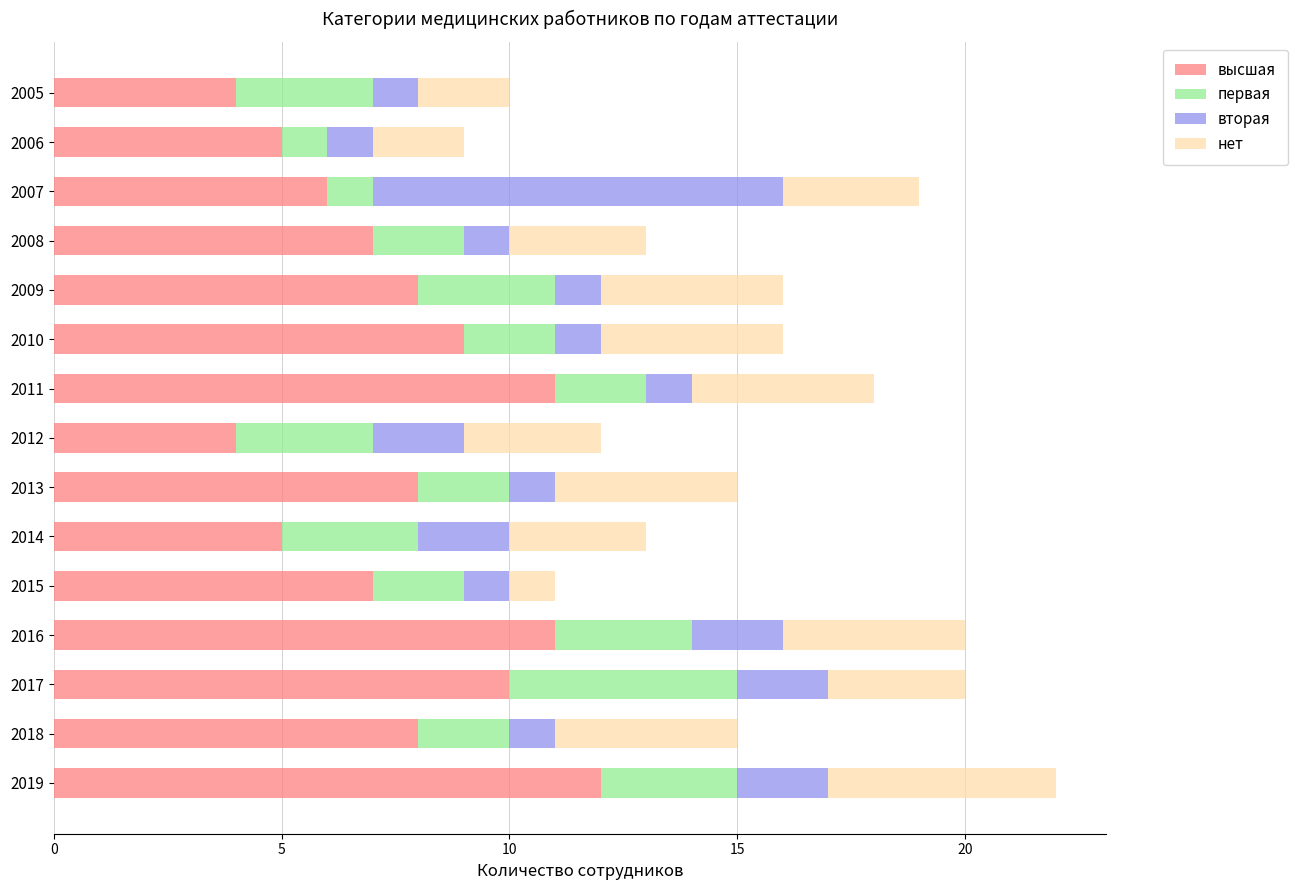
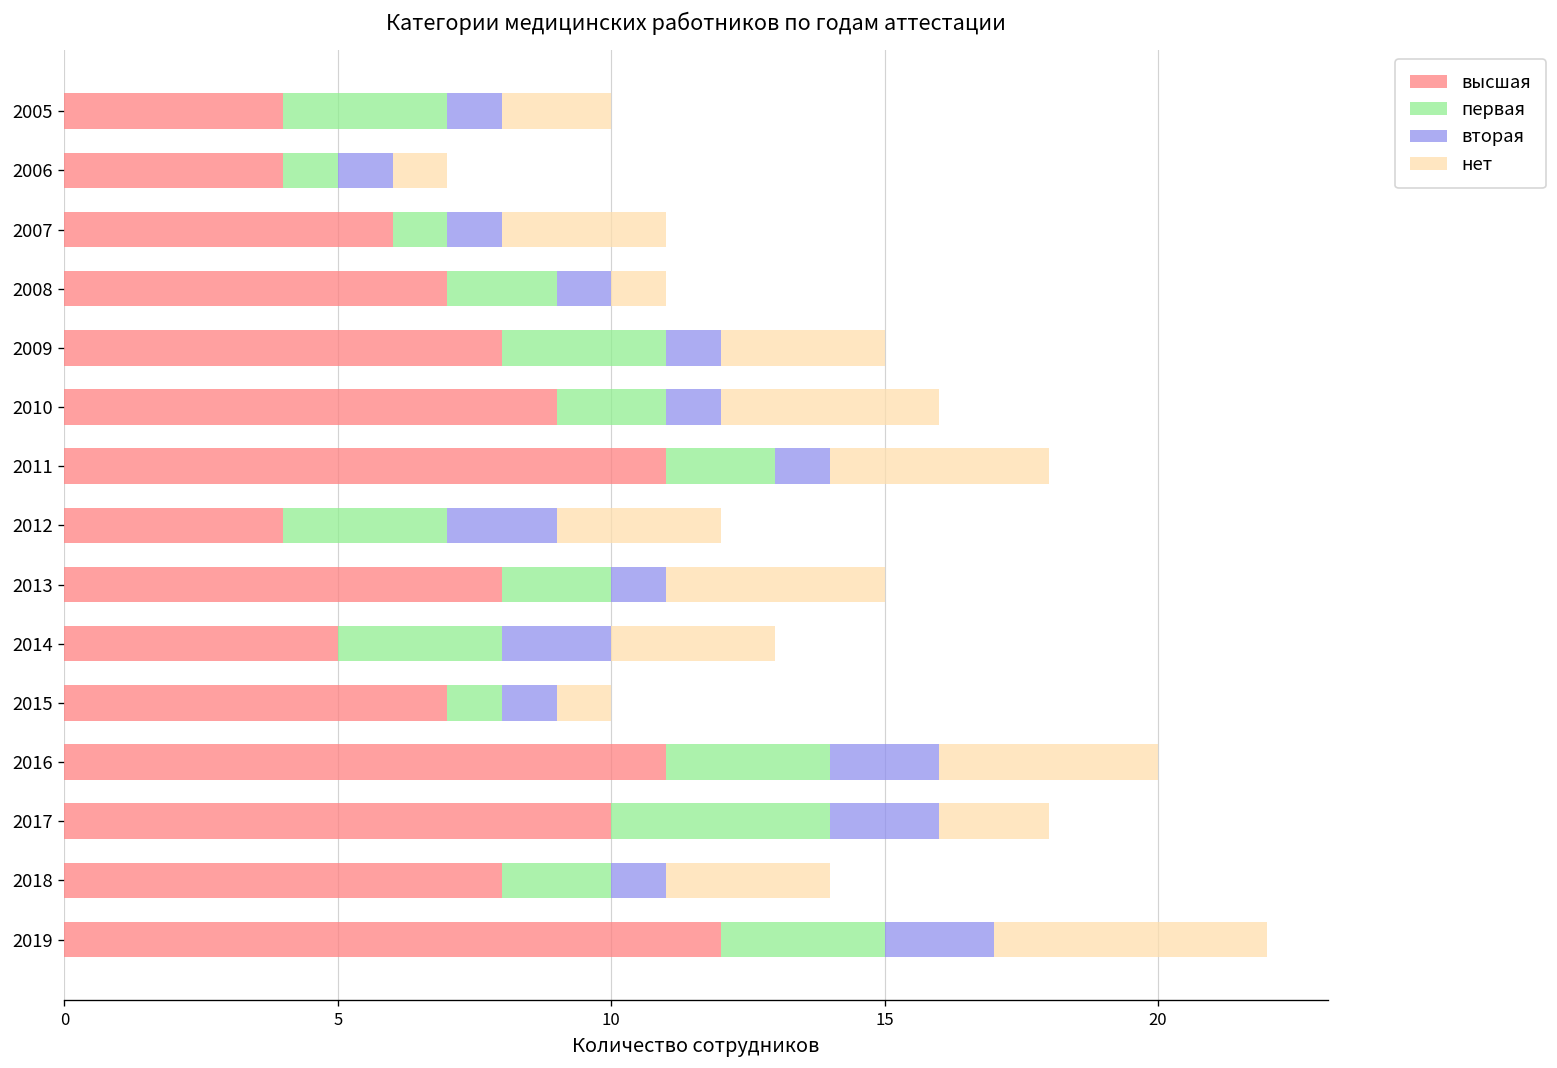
высшая, 2006: 5 -> 4
нет, 2006: 2 -> 1
вторая, 2007: 9 -> 1
нет, 2008: 3 -> 1
нет, 2009: 4 -> 3
первая, 2015: 2 -> 1
первая, 2017: 5 -> 4
нет, 2017: 3 -> 2
нет, 2018: 4 -> 3
